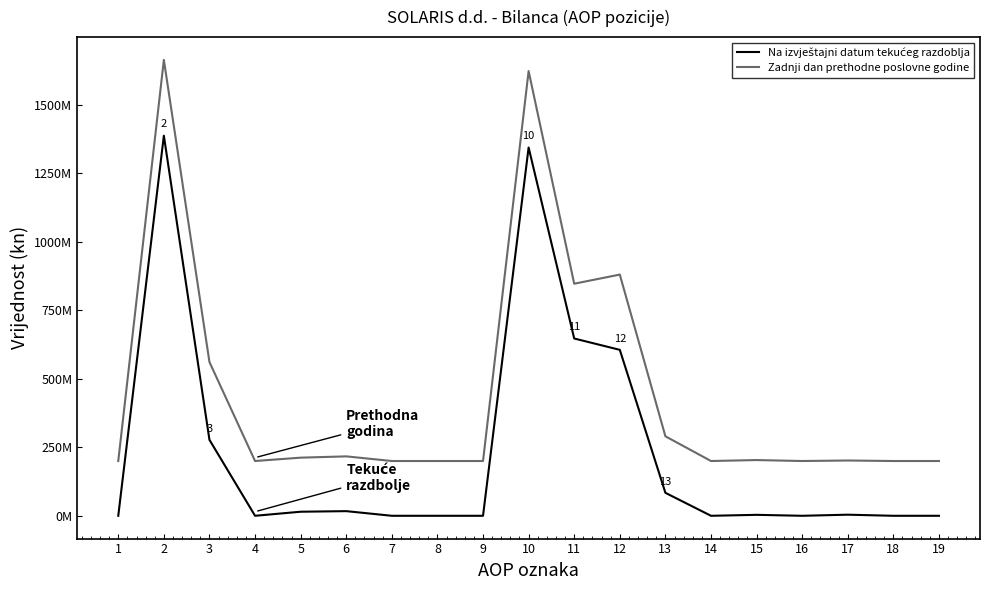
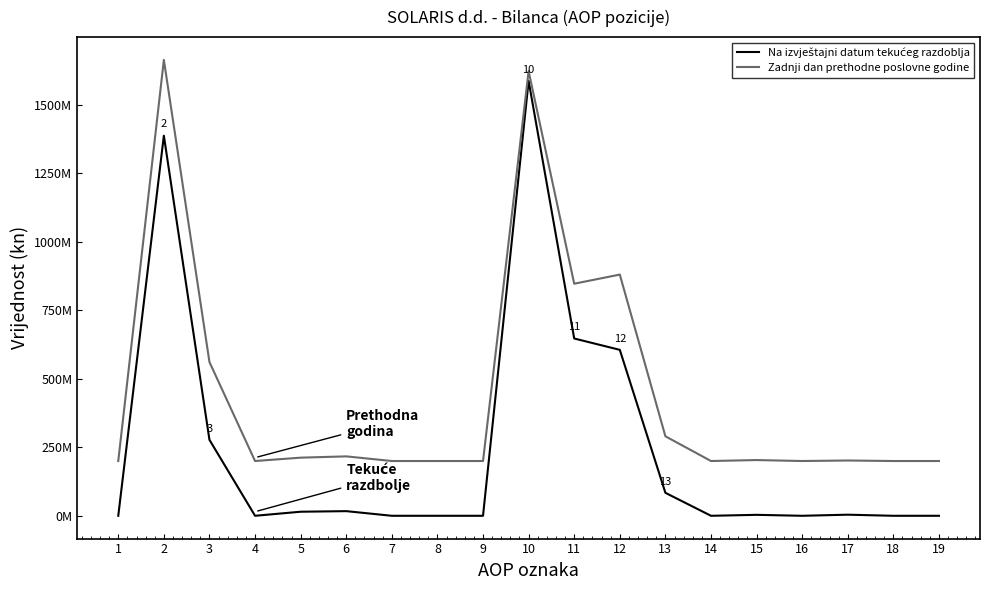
Na izvještajni datum tekućeg razdoblja, 10: 1340000000 -> 1590000000
